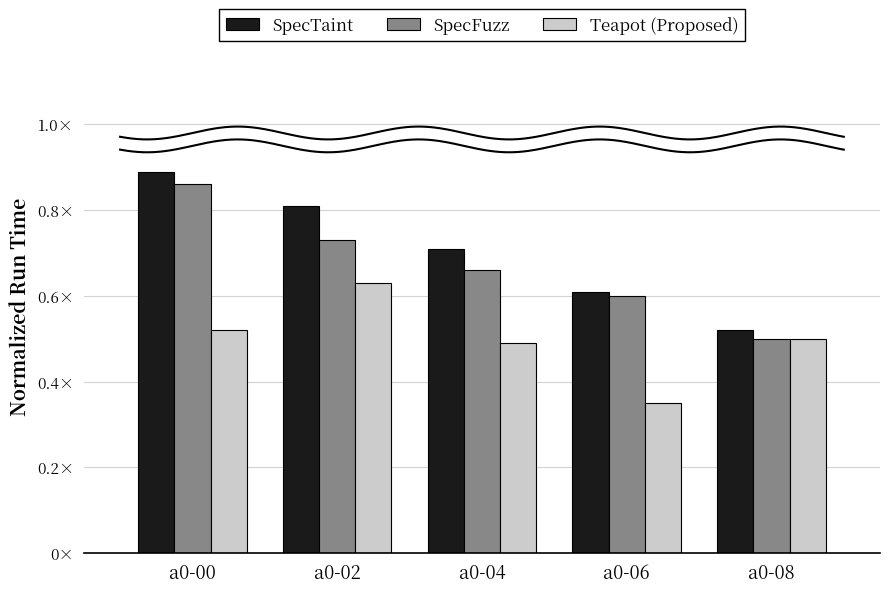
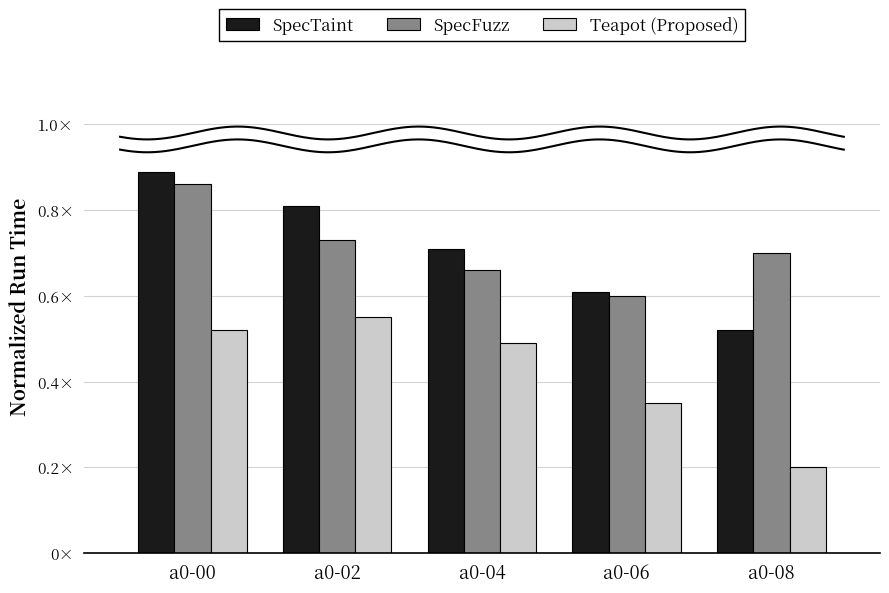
Teapot (Proposed), a0-02: 0.63× -> 0.55×
SpecFuzz, a0-08: 0.5× -> 0.7×
Teapot (Proposed), a0-08: 0.5× -> 0.2×
